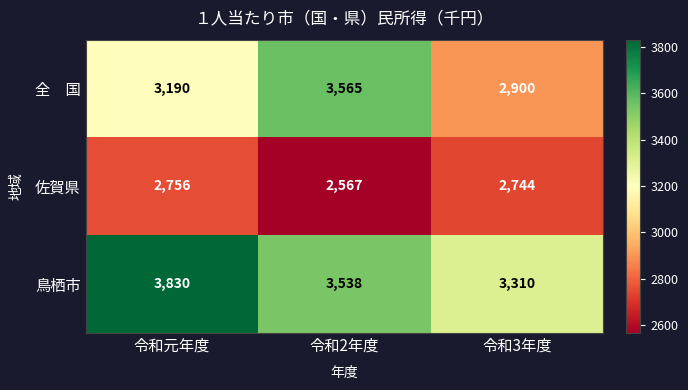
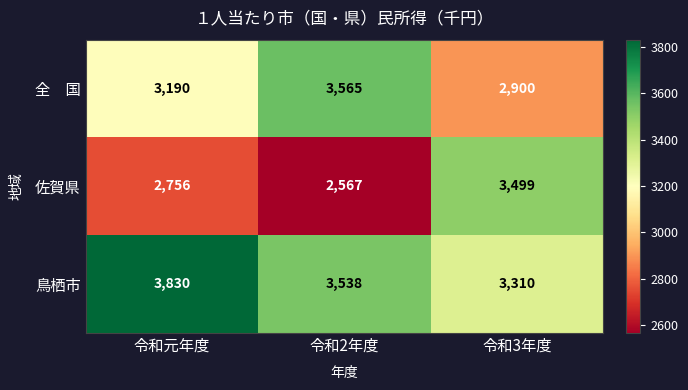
佐賀県, 令和3年度: 2,744 -> 3,499
